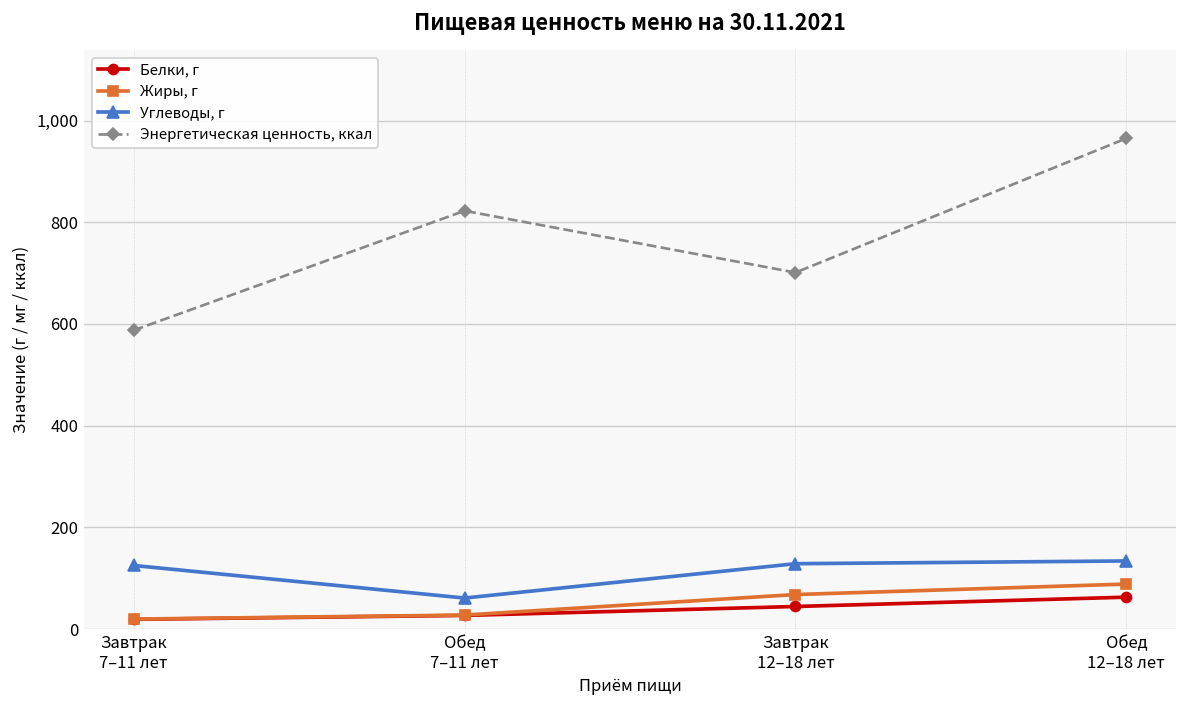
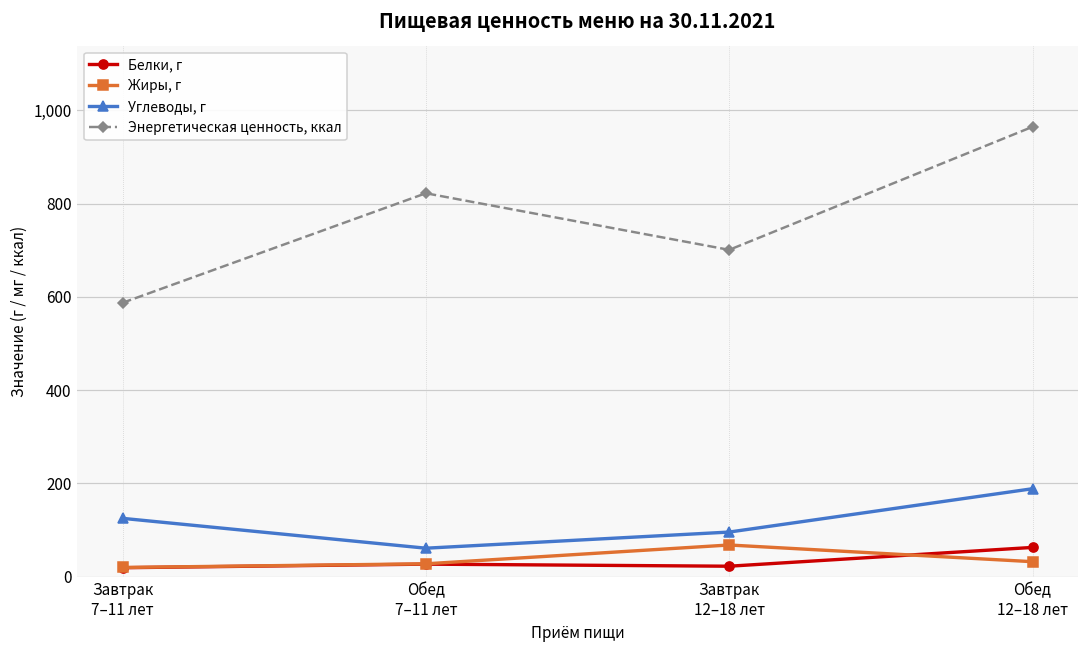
Белки, г, Завтрак 12–18 лет: 40 -> 20
Углеводы, г, Завтрак 12–18 лет: 130 -> 100
Жиры, г, Обед 12–18 лет: 90 -> 30
Углеводы, г, Обед 12–18 лет: 130 -> 190
